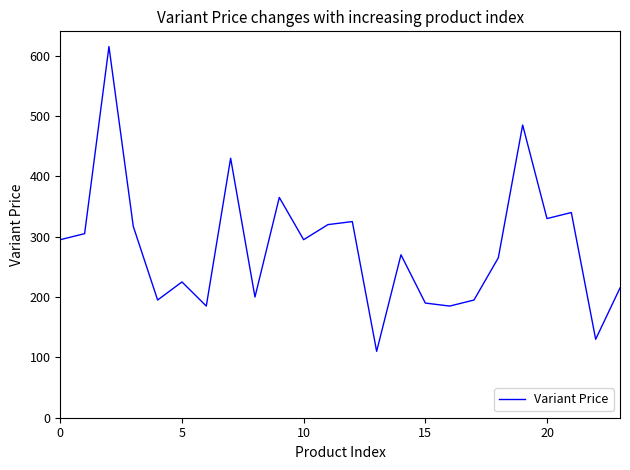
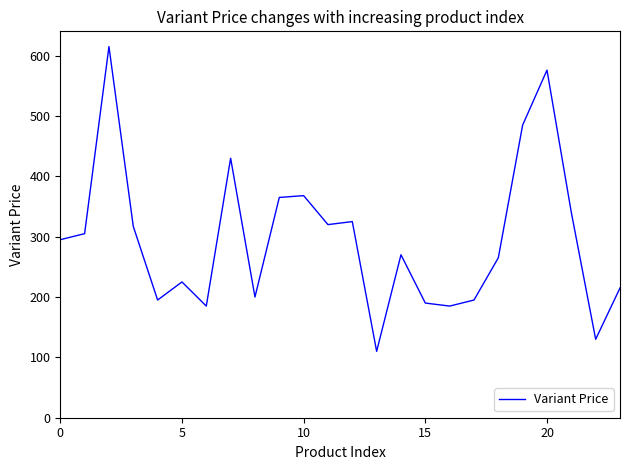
10: 300 -> 370
20: 330 -> 580
